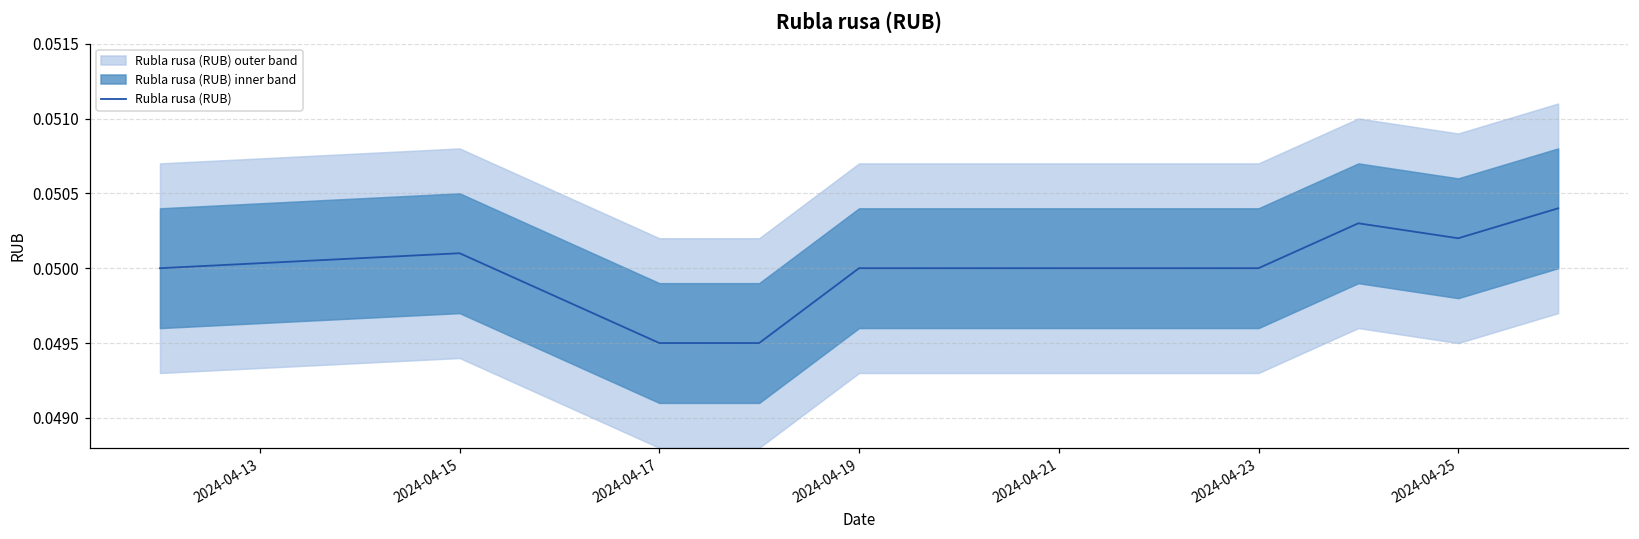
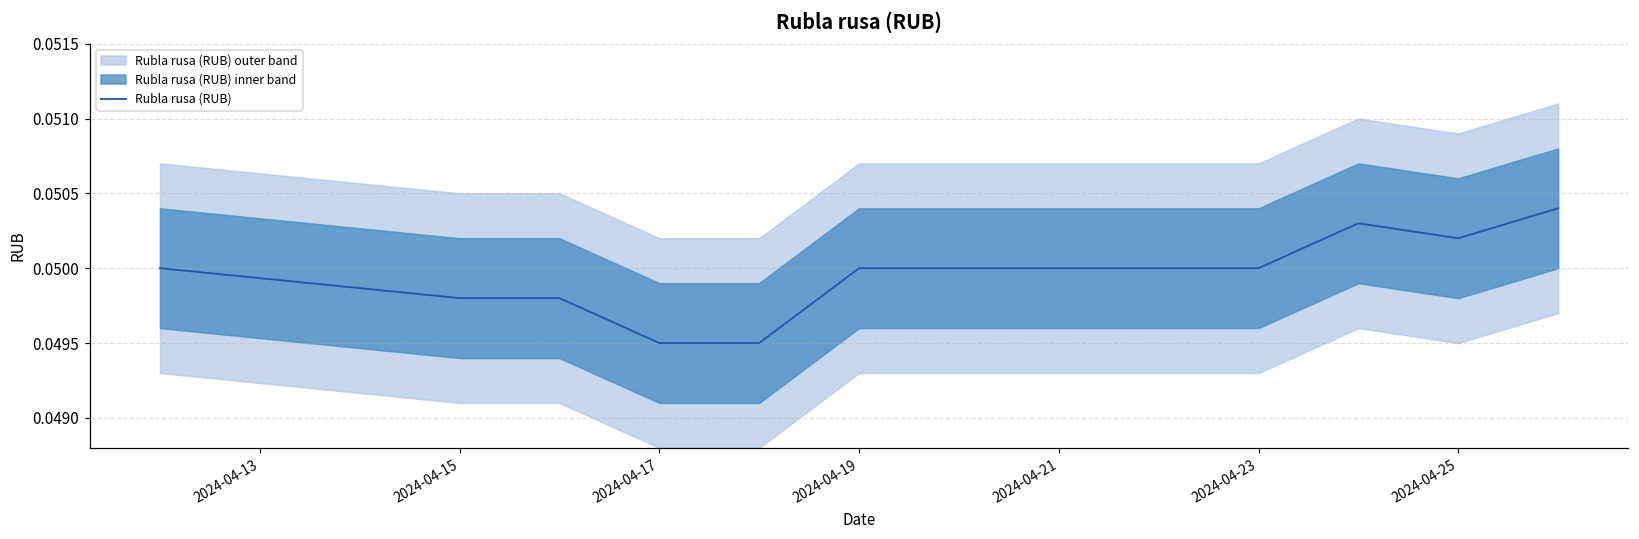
Rubla rusa (RUB), 2024-04-15: 0.0501 -> 0.0498
